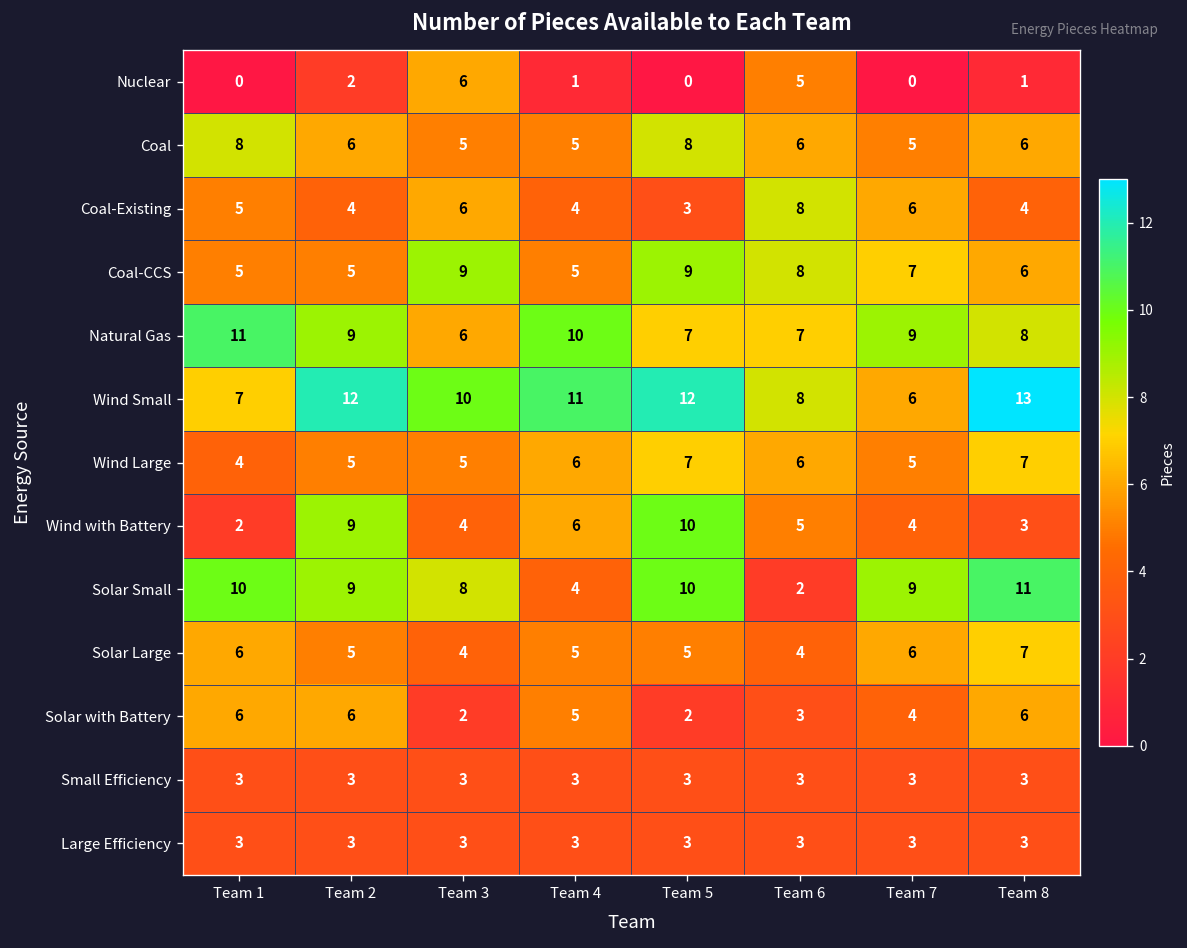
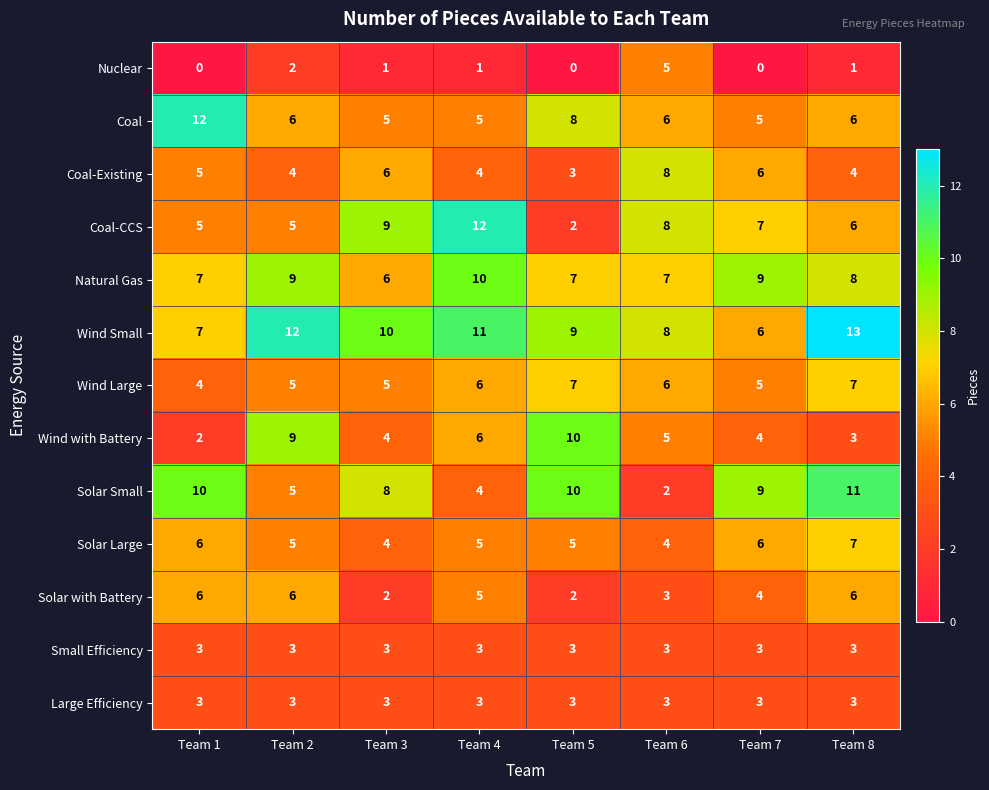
Nuclear, Team 3: 6 -> 1
Coal, Team 1: 8 -> 12
Coal-CCS, Team 4: 5 -> 12
Coal-CCS, Team 5: 9 -> 2
Natural Gas, Team 1: 11 -> 7
Wind Small, Team 5: 12 -> 9
Solar Small, Team 2: 9 -> 5
